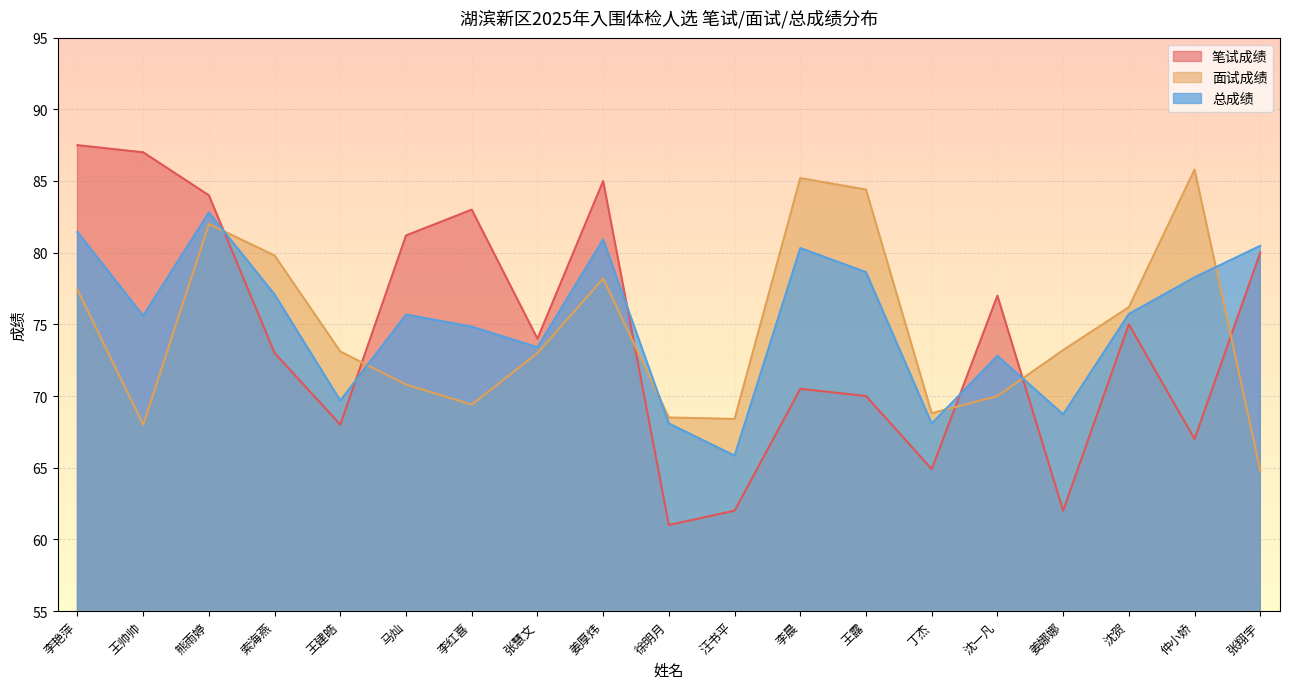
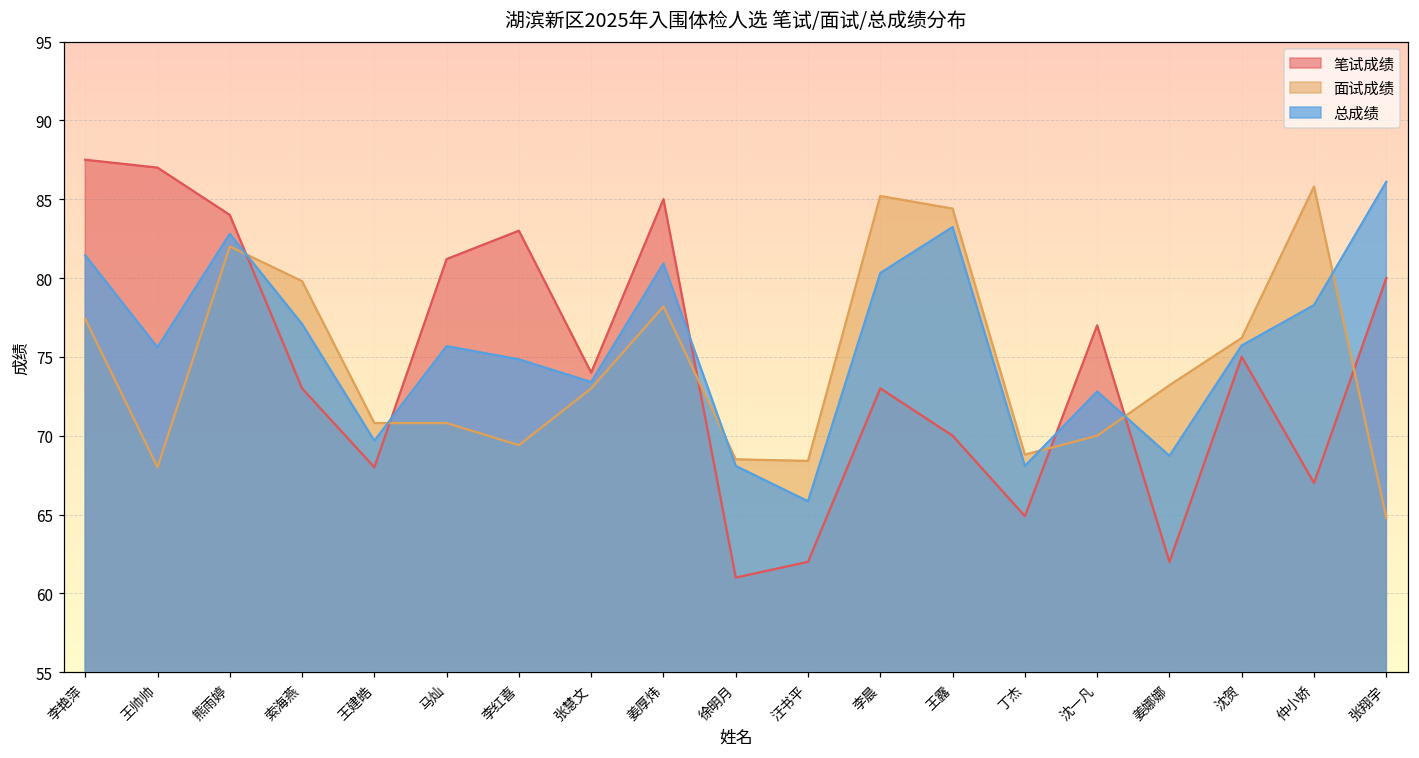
面试成绩, 王建皓: 73.1 -> 70.8
笔试成绩, 李晨: 70.5 -> 73.0
总成绩, 王露: 78.6 -> 83.2
总成绩, 张翔宇: 80.5 -> 86.1
